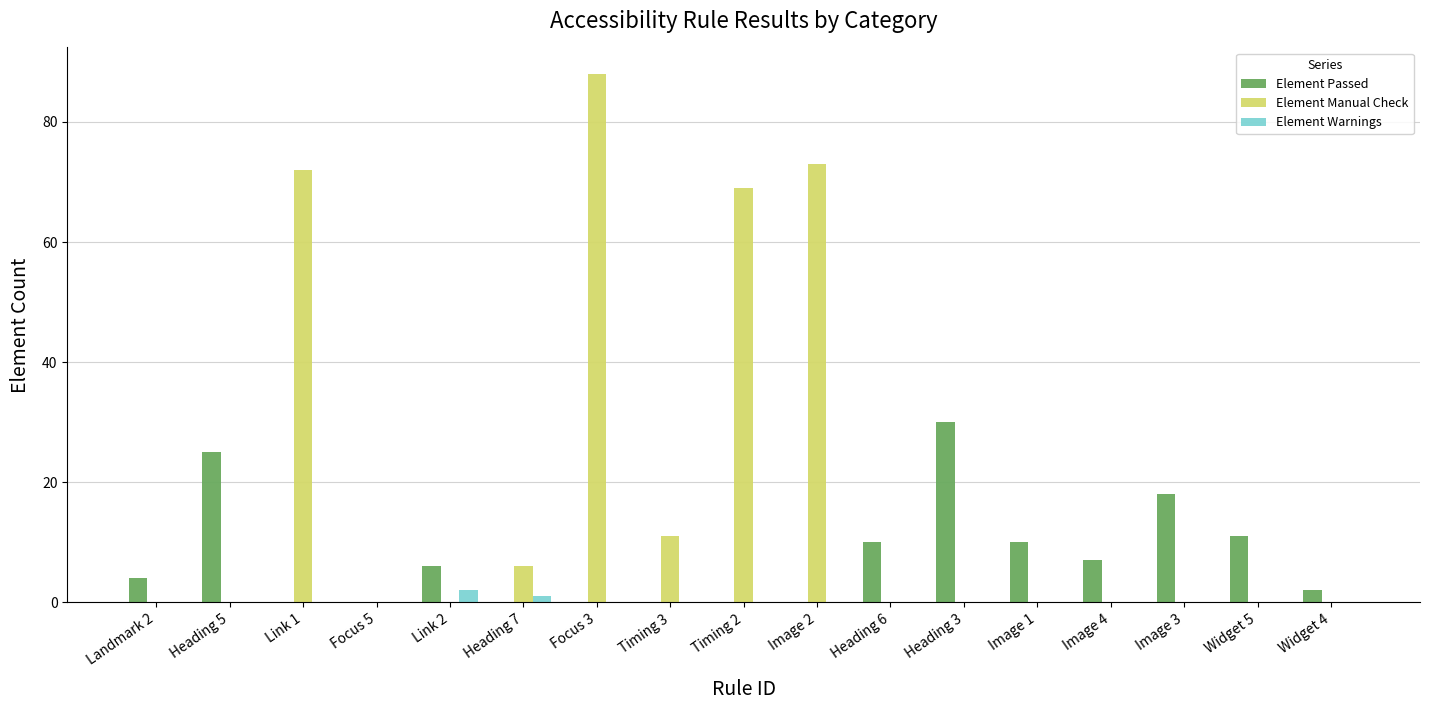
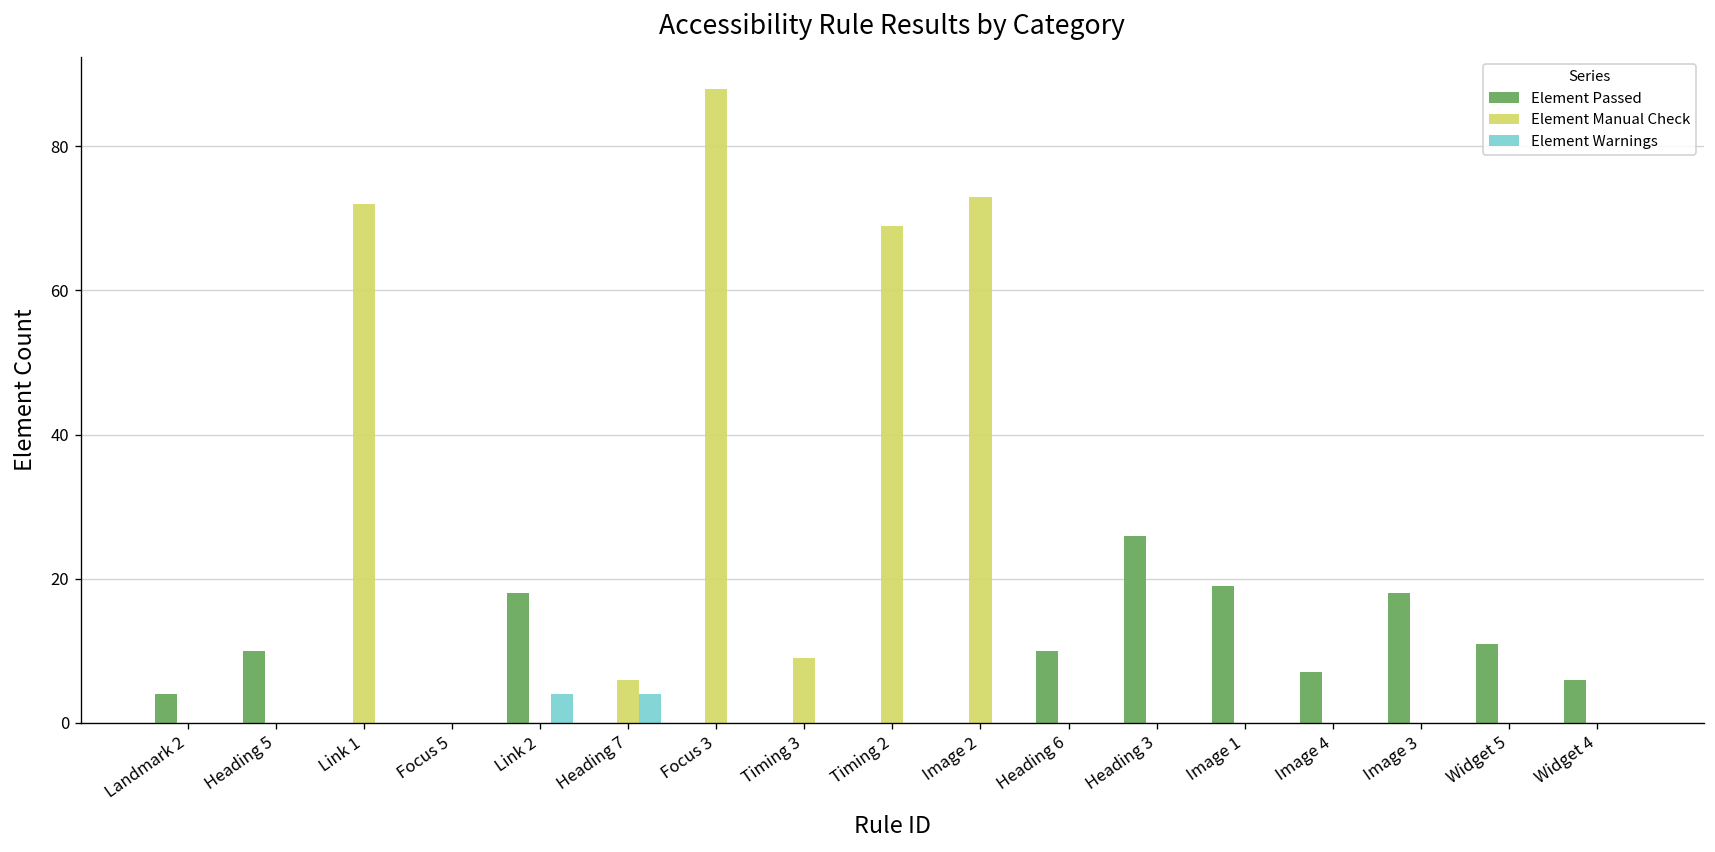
Element Passed, Heading 5: 25 -> 10
Element Passed, Link 2: 6 -> 18
Element Warnings, Link 2: 2 -> 4
Element Warnings, Heading 7: 1 -> 4
Element Manual Check, Timing 3: 11 -> 9
Element Passed, Heading 3: 30 -> 26
Element Passed, Image 1: 10 -> 19
Element Passed, Widget 4: 2 -> 6
